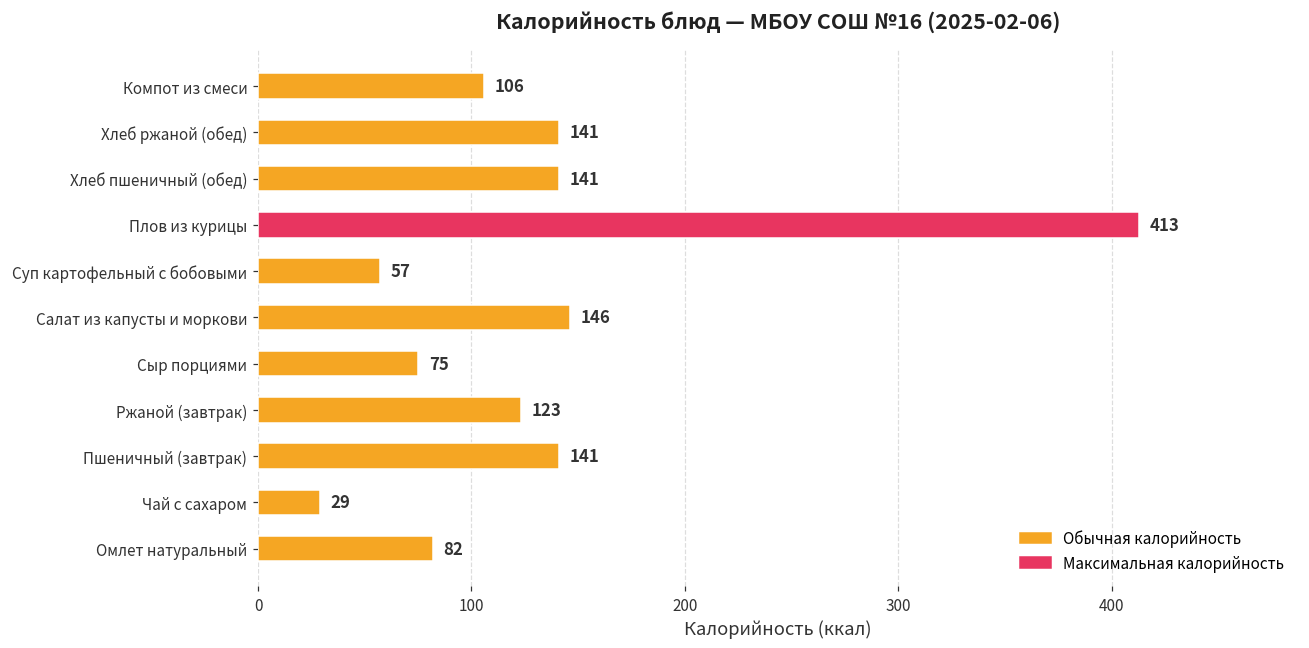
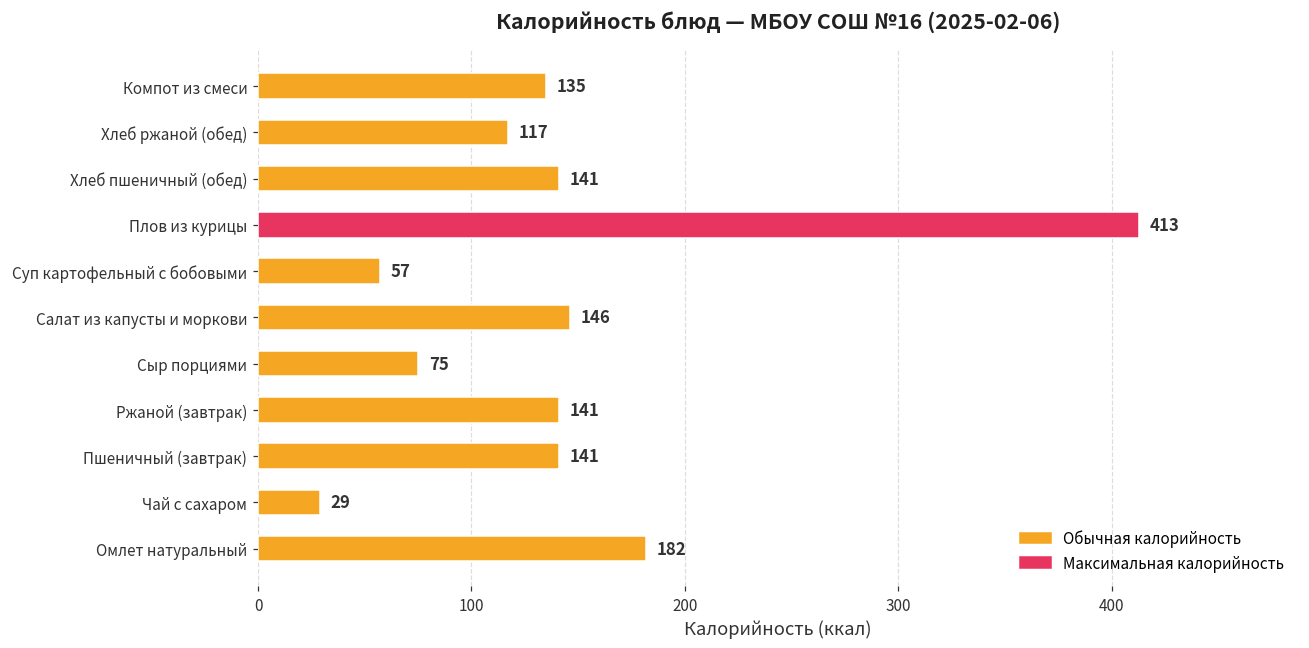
Компот из смеси: 106 -> 135
Хлеб ржаной (обед): 141 -> 117
Ржаной (завтрак): 123 -> 141
Омлет натуральный: 82 -> 182
